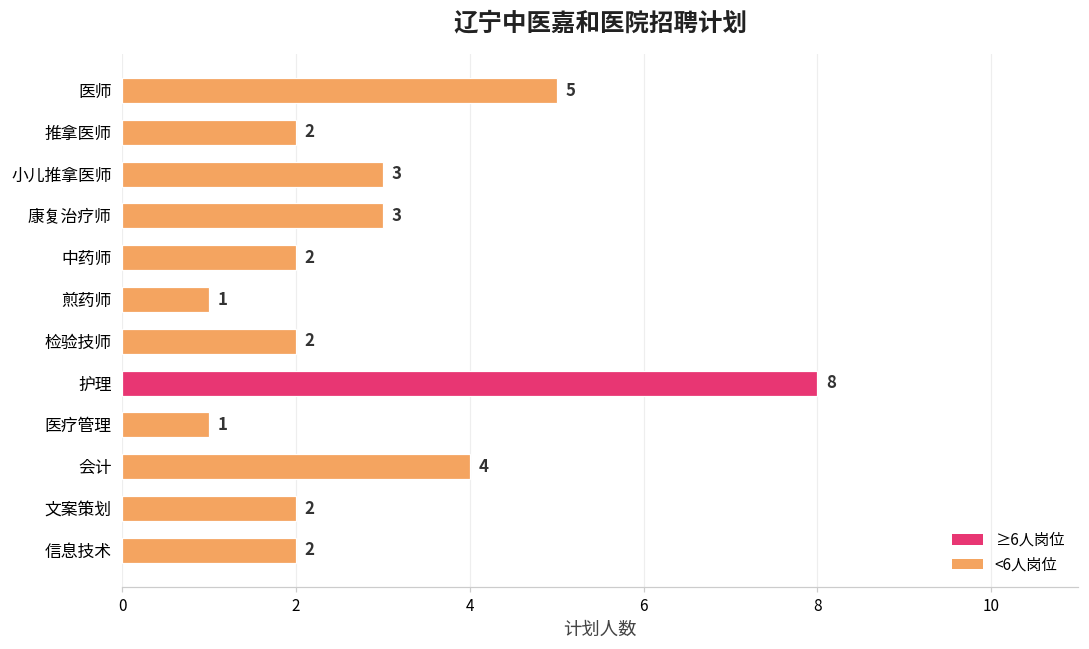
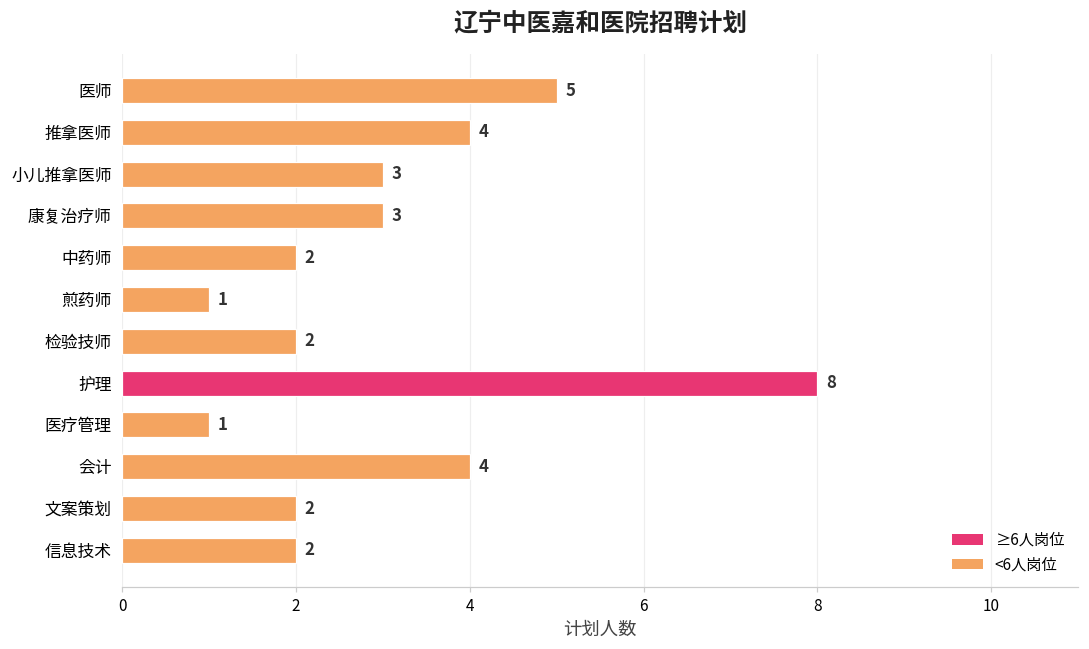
推拿医师: 2 -> 4
